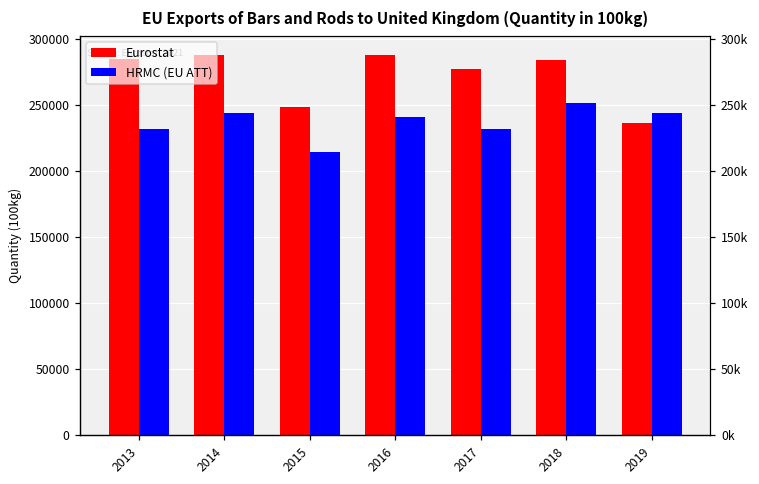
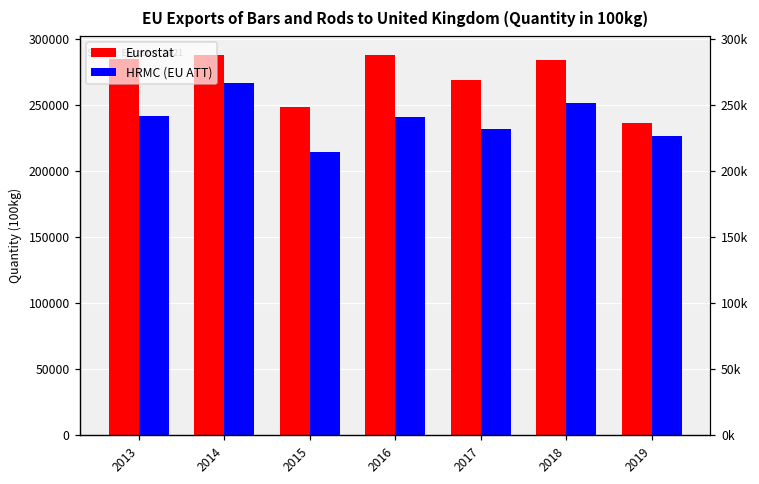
HRMC (EU ATT), 2013: 232000 -> 242000
HRMC (EU ATT), 2014: 244000 -> 267000
Eurostat, 2017: 277000 -> 269000
HRMC (EU ATT), 2019: 244000 -> 227000
